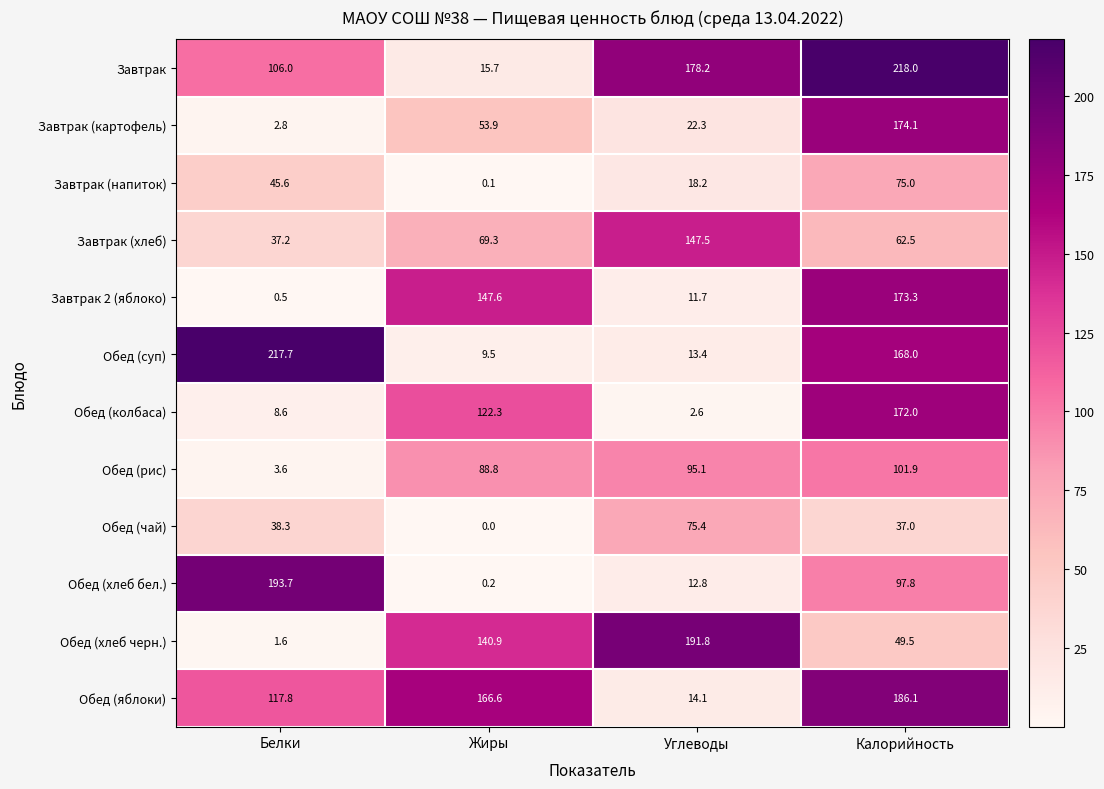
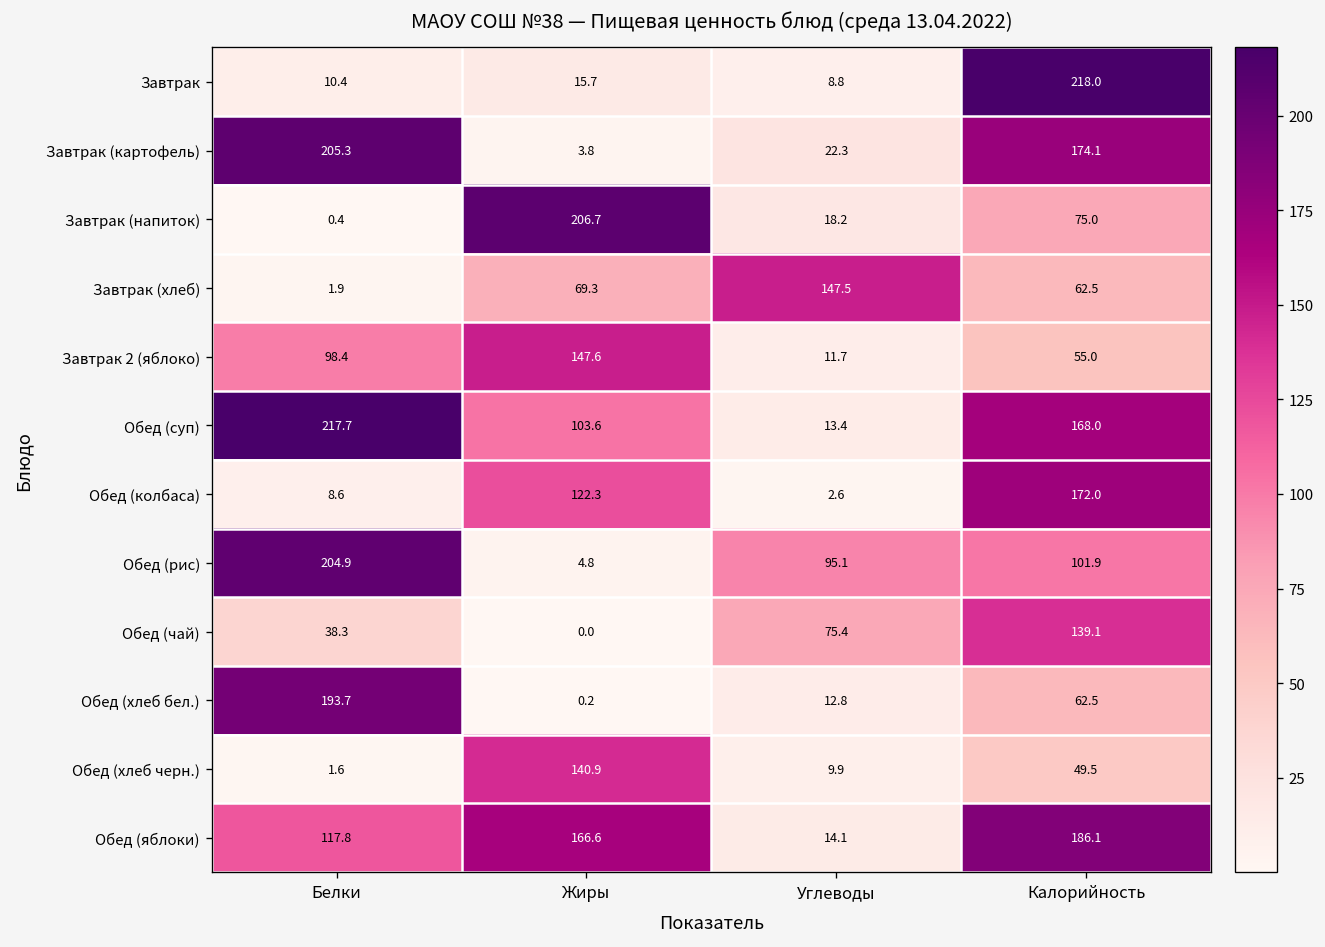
Завтрак, Белки: 106.0 -> 10.4
Завтрак, Углеводы: 178.2 -> 8.8
Завтрак (картофель), Белки: 2.8 -> 205.3
Завтрак (картофель), Жиры: 53.9 -> 3.8
Завтрак (напиток), Белки: 45.6 -> 0.4
Завтрак (напиток), Жиры: 0.1 -> 206.7
Завтрак (хлеб), Белки: 37.2 -> 1.9
Завтрак 2 (яблоко), Белки: 0.5 -> 98.4
Завтрак 2 (яблоко), Калорийность: 173.3 -> 55.0
Обед (суп), Жиры: 9.5 -> 103.6
Обед (рис), Белки: 3.6 -> 204.9
Обед (рис), Жиры: 88.8 -> 4.8
Обед (чай), Калорийность: 37.0 -> 139.1
Обед (хлеб бел.), Калорийность: 97.8 -> 62.5
Обед (хлеб черн.), Углеводы: 191.8 -> 9.9
